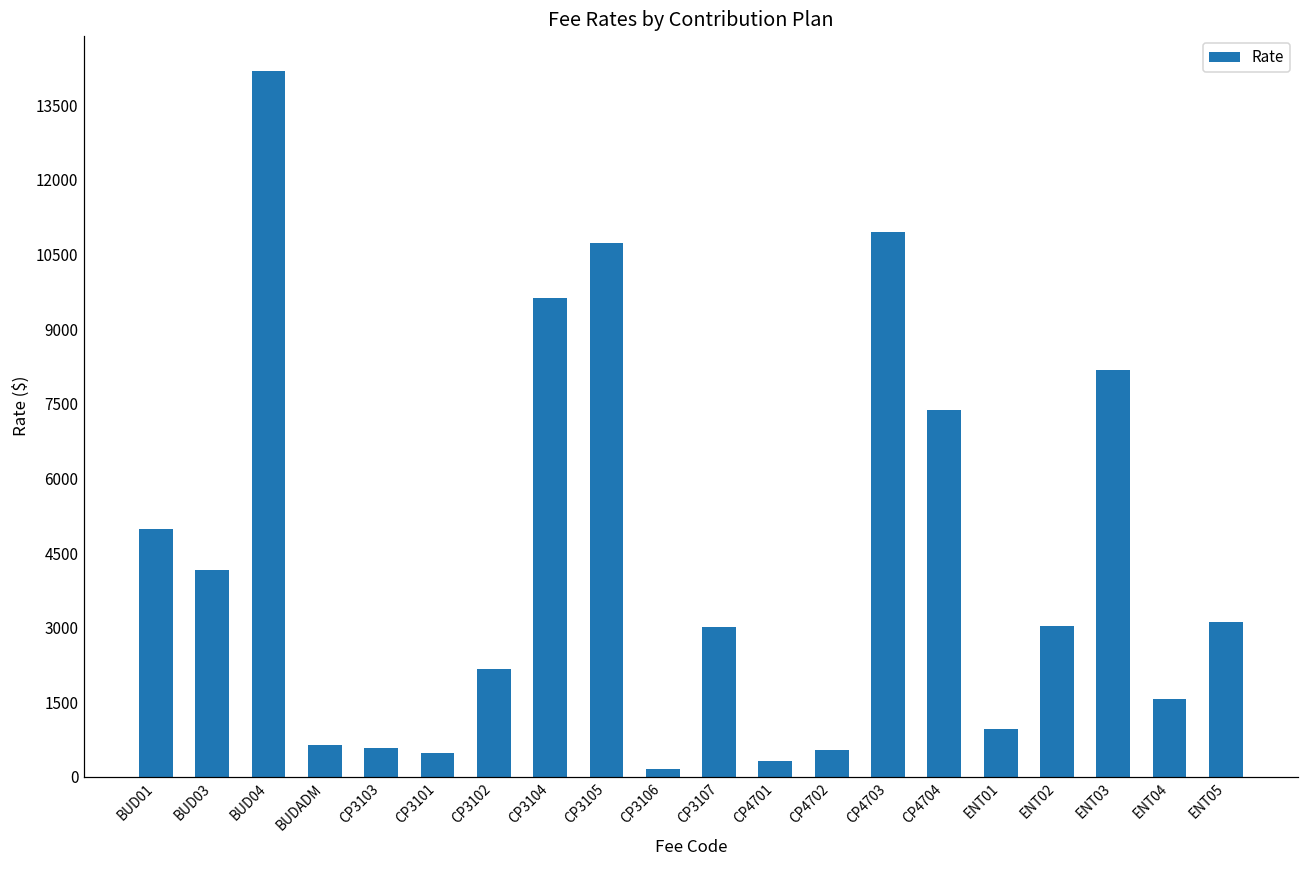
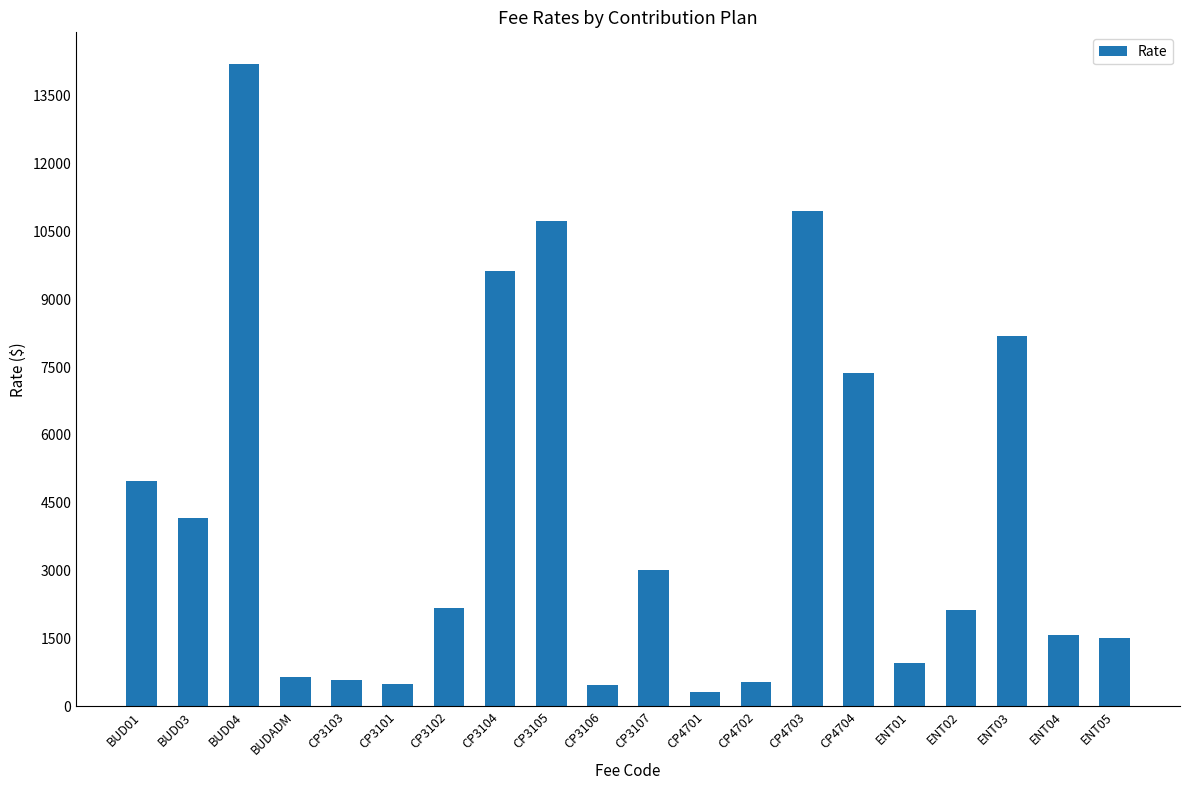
CP3106: 200 -> 500
ENT02: 3000 -> 2100
ENT05: 3100 -> 1500
